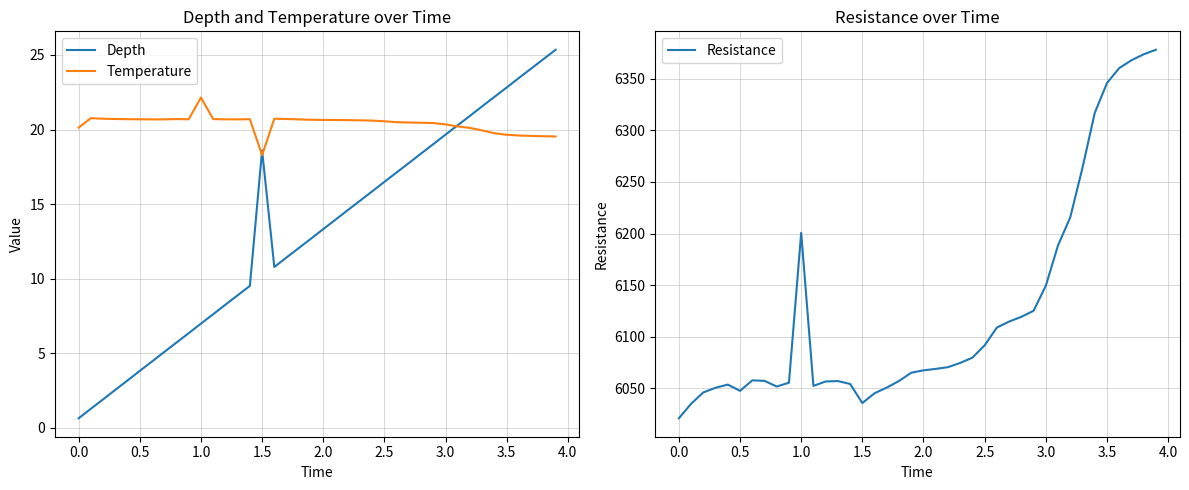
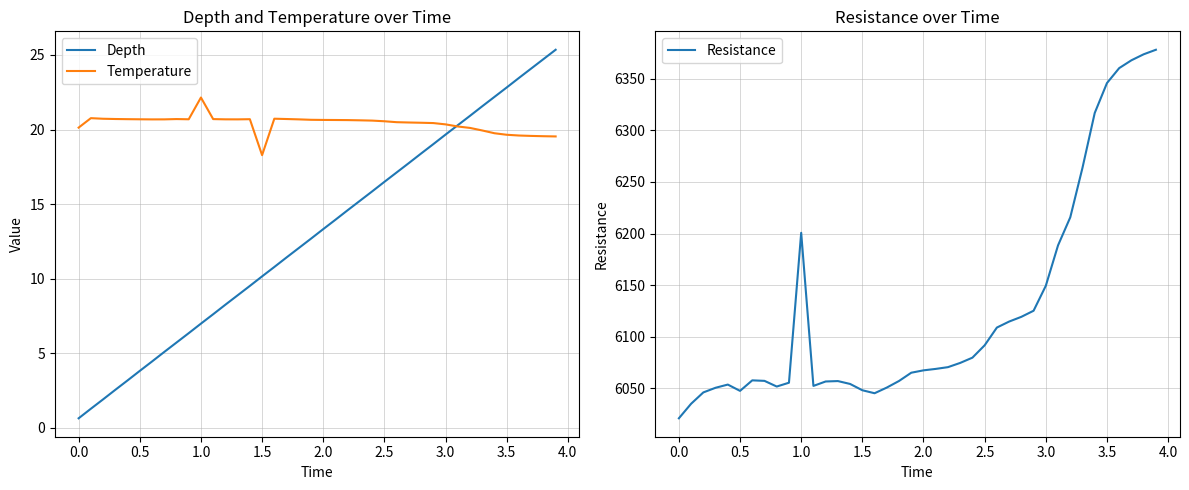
Depth and Temperature over Time, Depth, 1.5: 18.6 -> 10.2
Resistance over Time, 1.5: 6036 -> 6048
